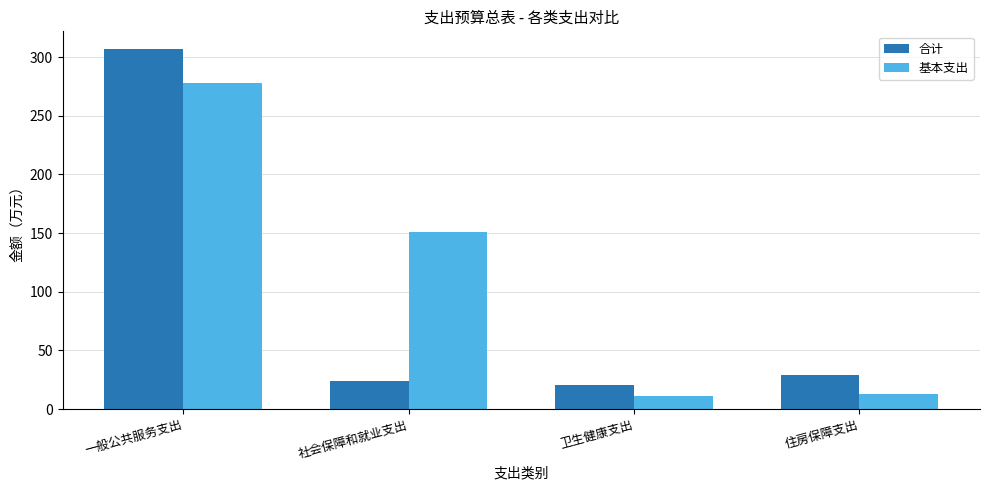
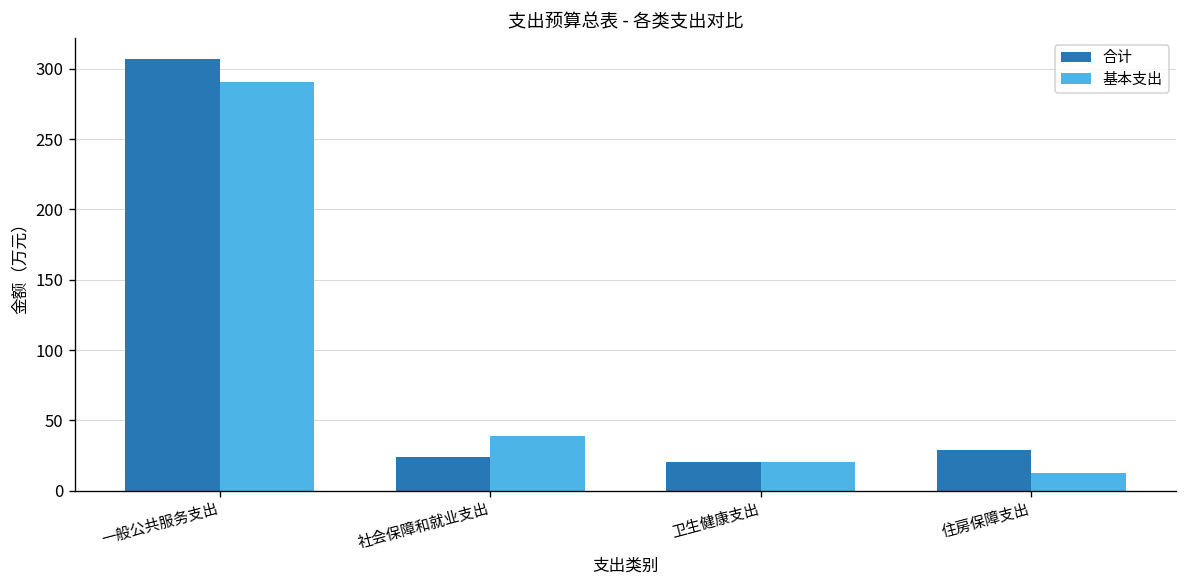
基本支出, 一般公共服务支出: 278 -> 291
基本支出, 社会保障和就业支出: 151 -> 39
基本支出, 卫生健康支出: 12 -> 21
